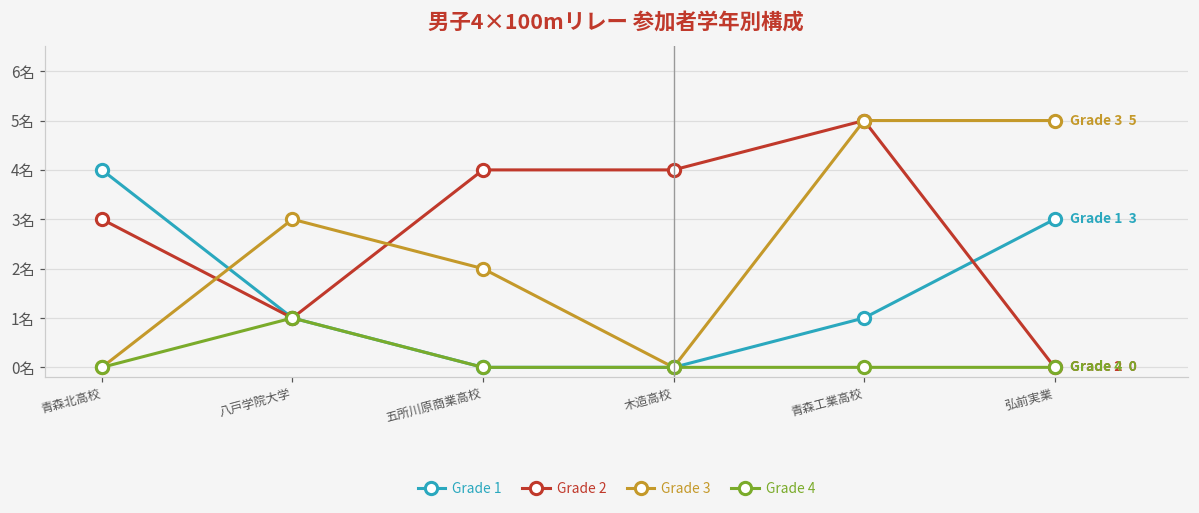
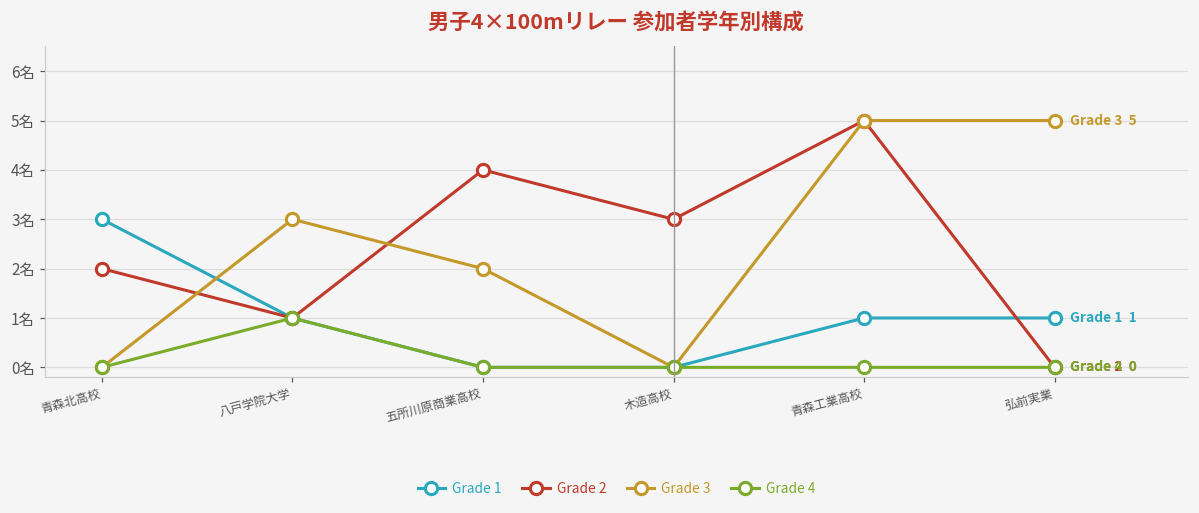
Grade 1, 青森北高校: 4名 -> 3名
Grade 2, 青森北高校: 3名 -> 2名
Grade 2, 木造高校: 4名 -> 3名
Grade 1, 弘前実業: 3 -> 1
